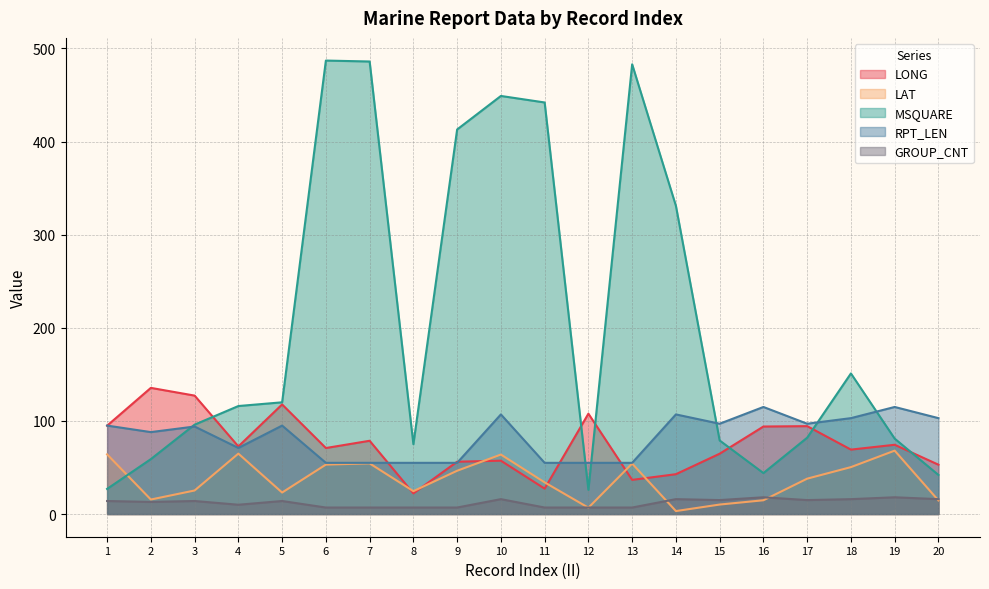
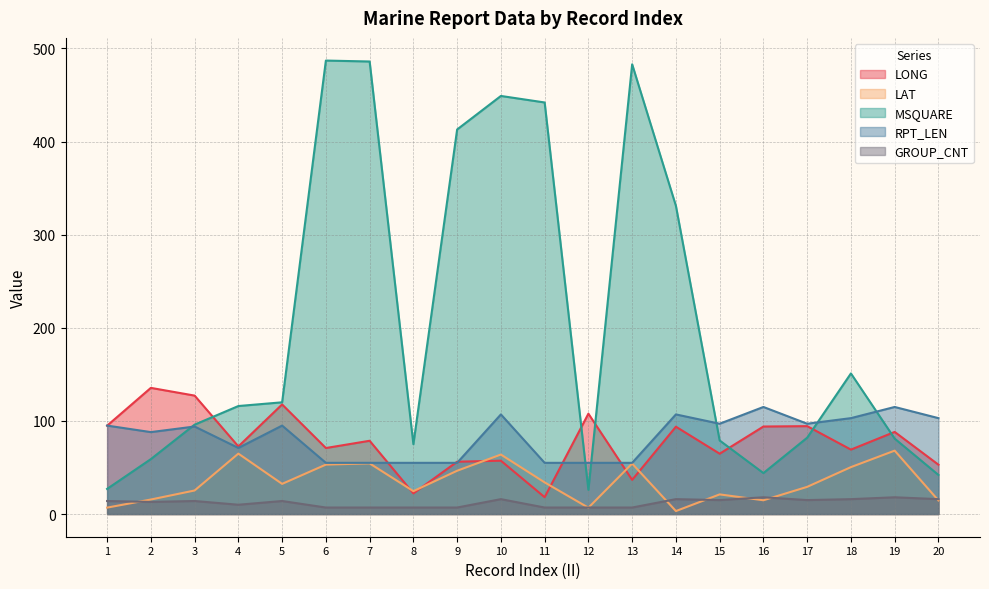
LAT, 1: 60 -> 10
LAT, 5: 20 -> 30
LONG, 11: 30 -> 20
LONG, 14: 40 -> 90
LAT, 15: 10 -> 20
LAT, 17: 40 -> 30
LONG, 19: 70 -> 90
